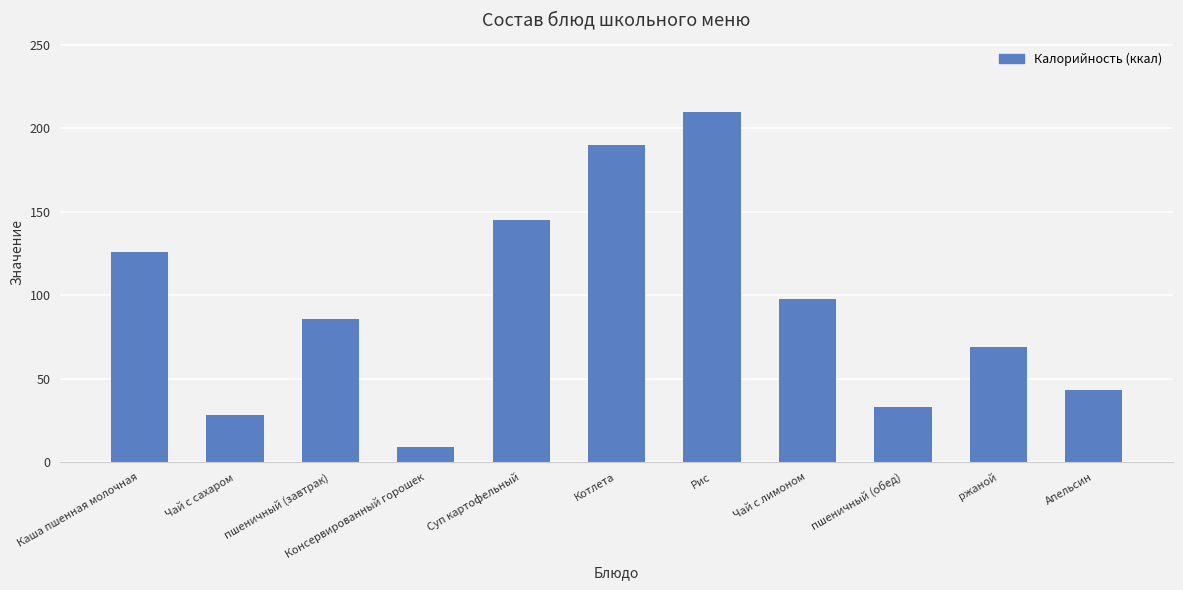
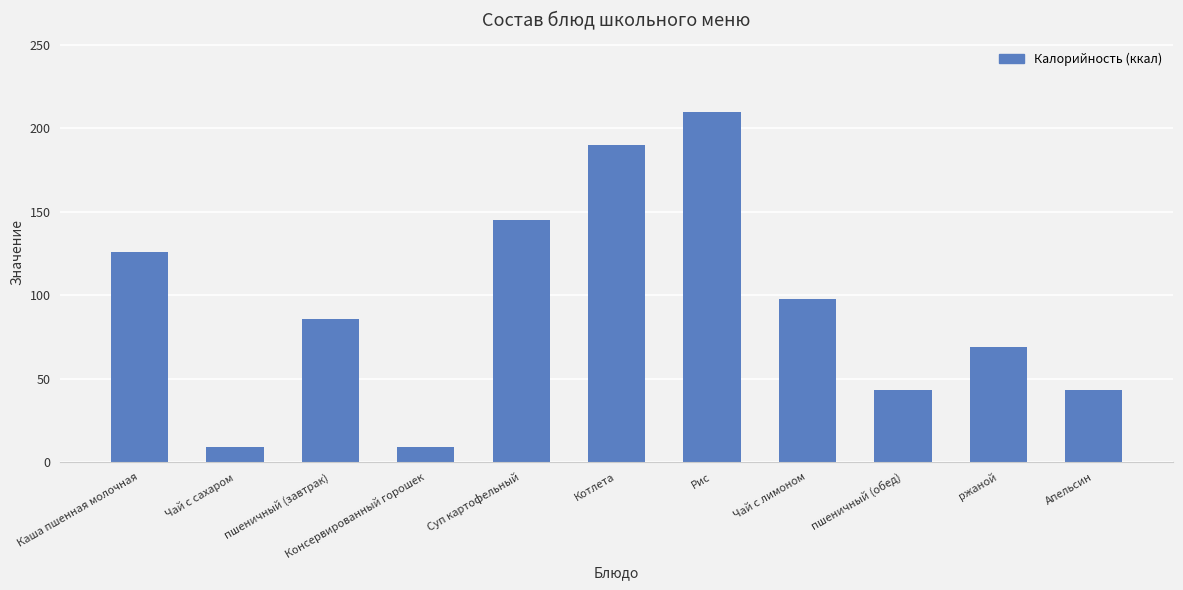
Чай с сахаром: 28 -> 9
пшеничный (обед): 33 -> 43
